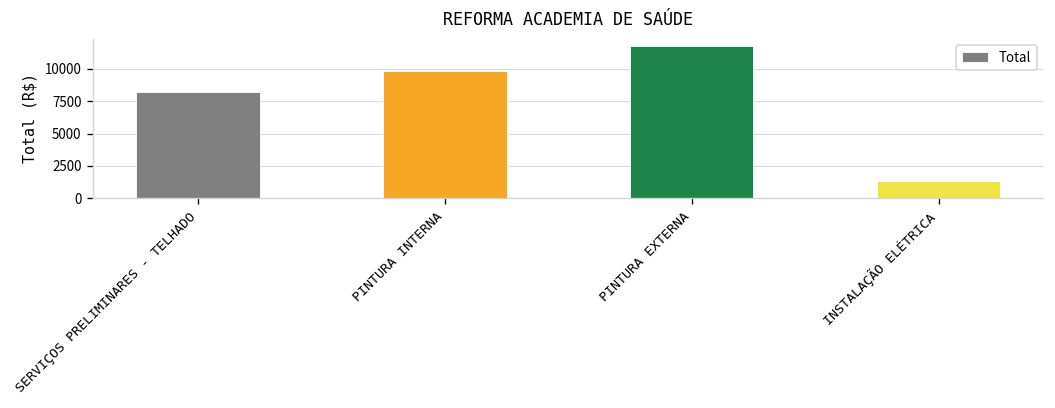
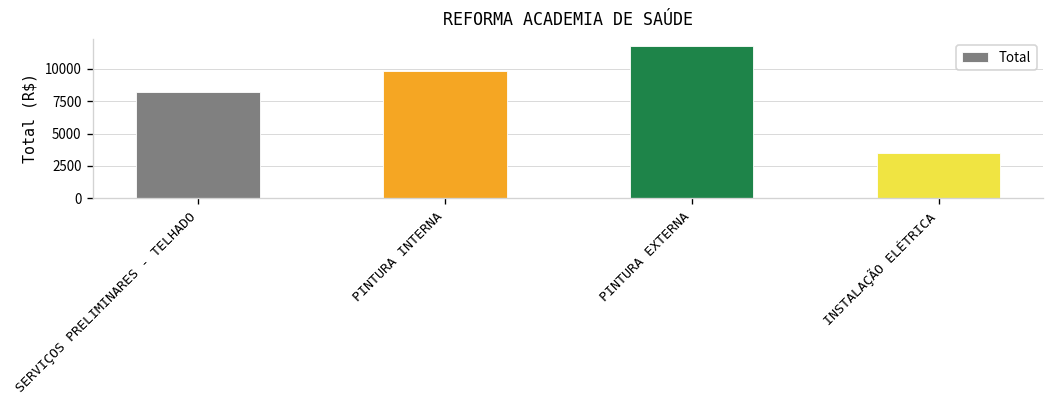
INSTALAÇÃO ELÉTRICA: 1300 -> 3500
